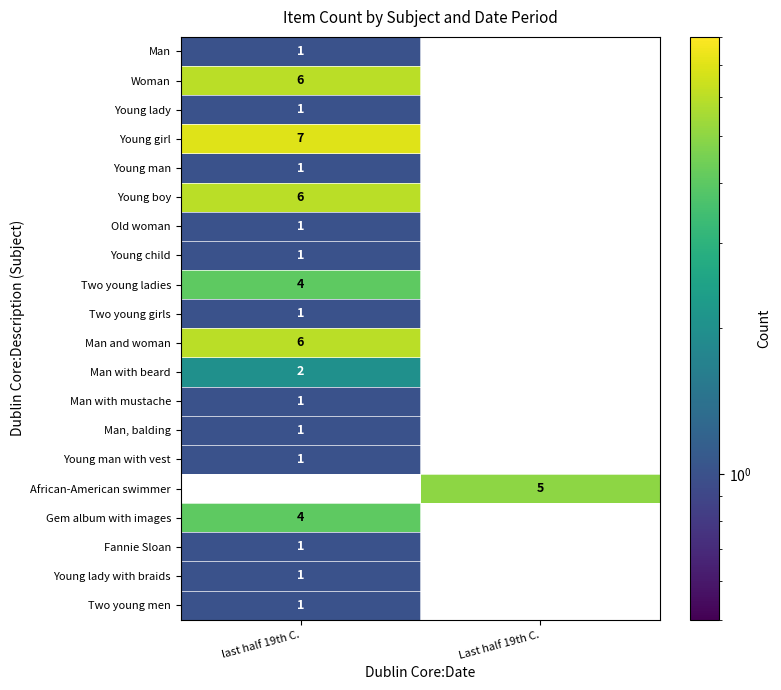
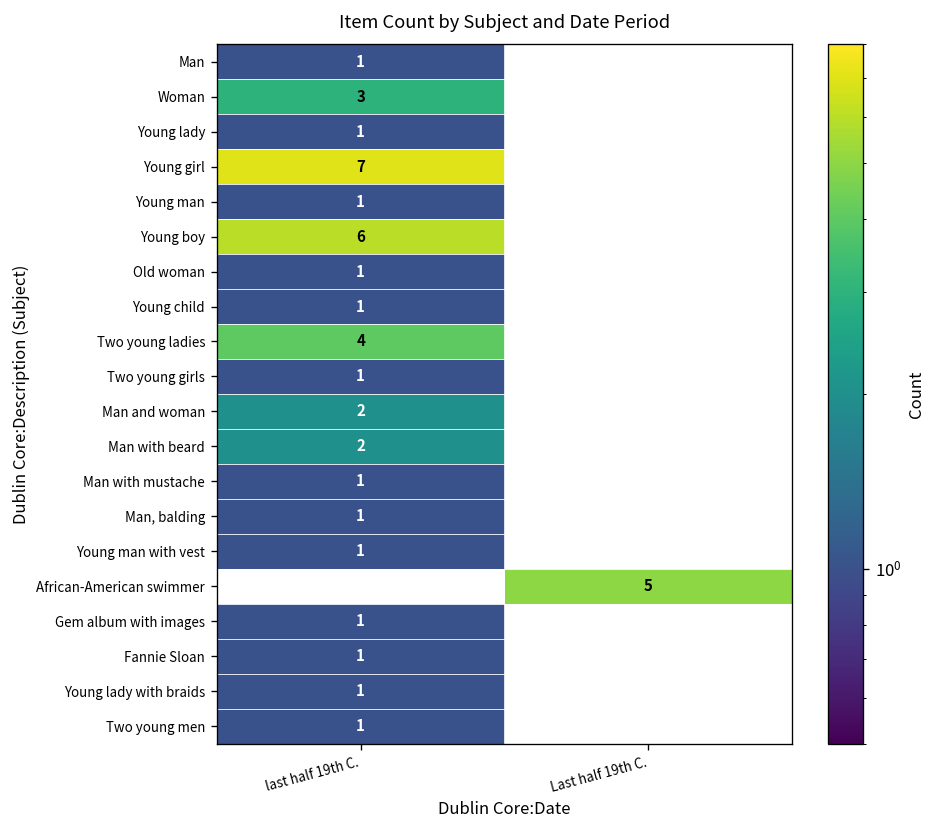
Woman, last half 19th C.: 6 -> 3
Man and woman, last half 19th C.: 6 -> 2
Gem album with images, last half 19th C.: 4 -> 1
